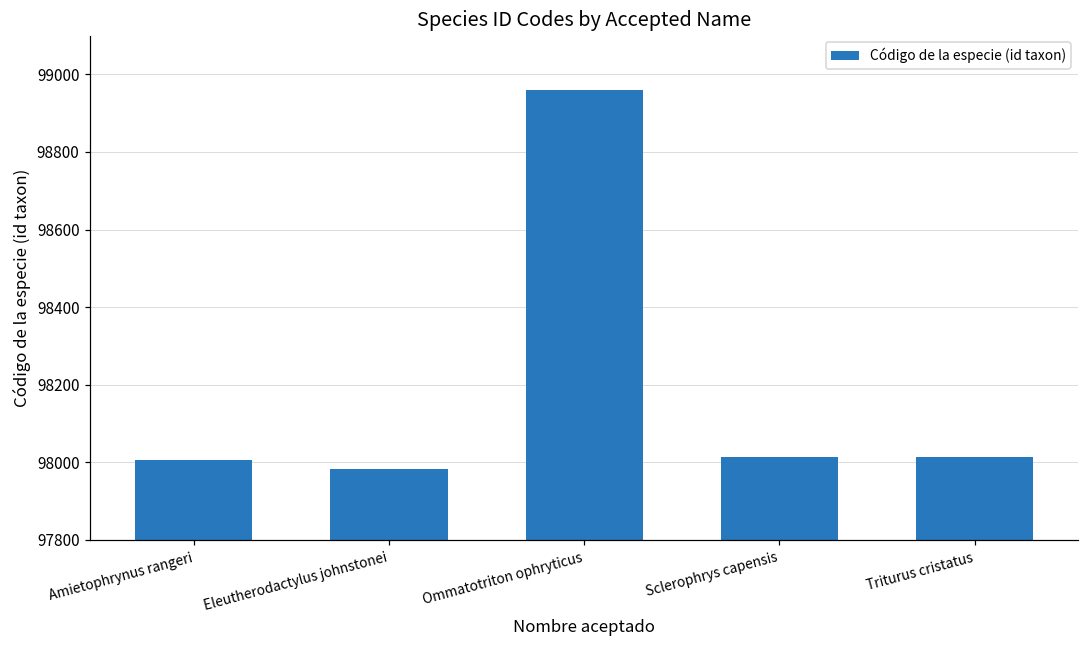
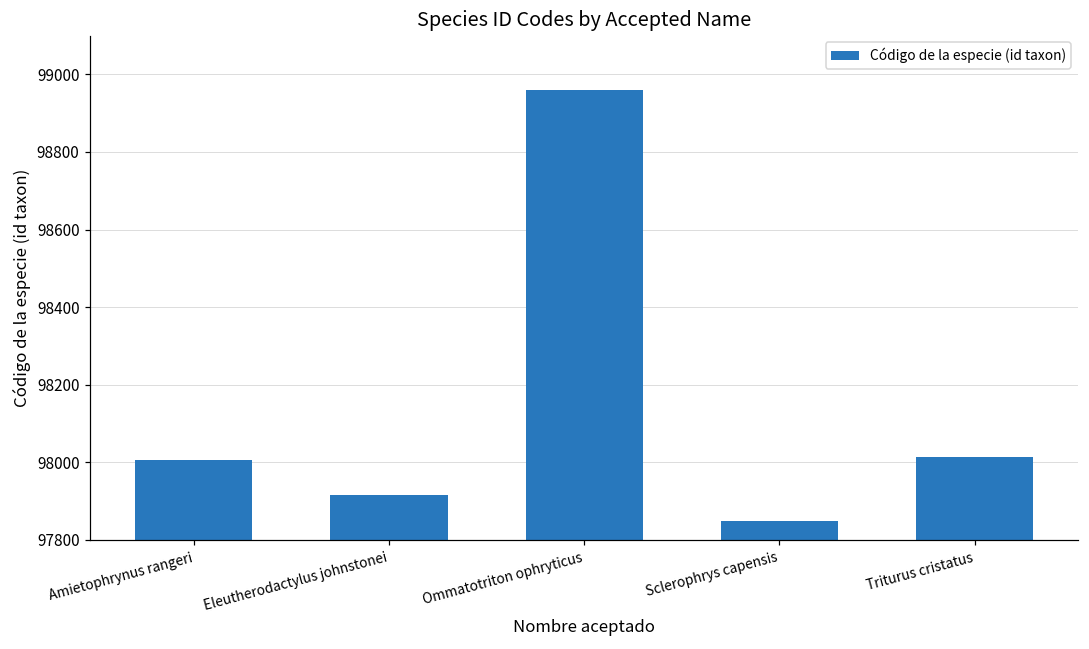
Eleutherodactylus johnstonei: 97980 -> 97920
Sclerophrys capensis: 98010 -> 97850
